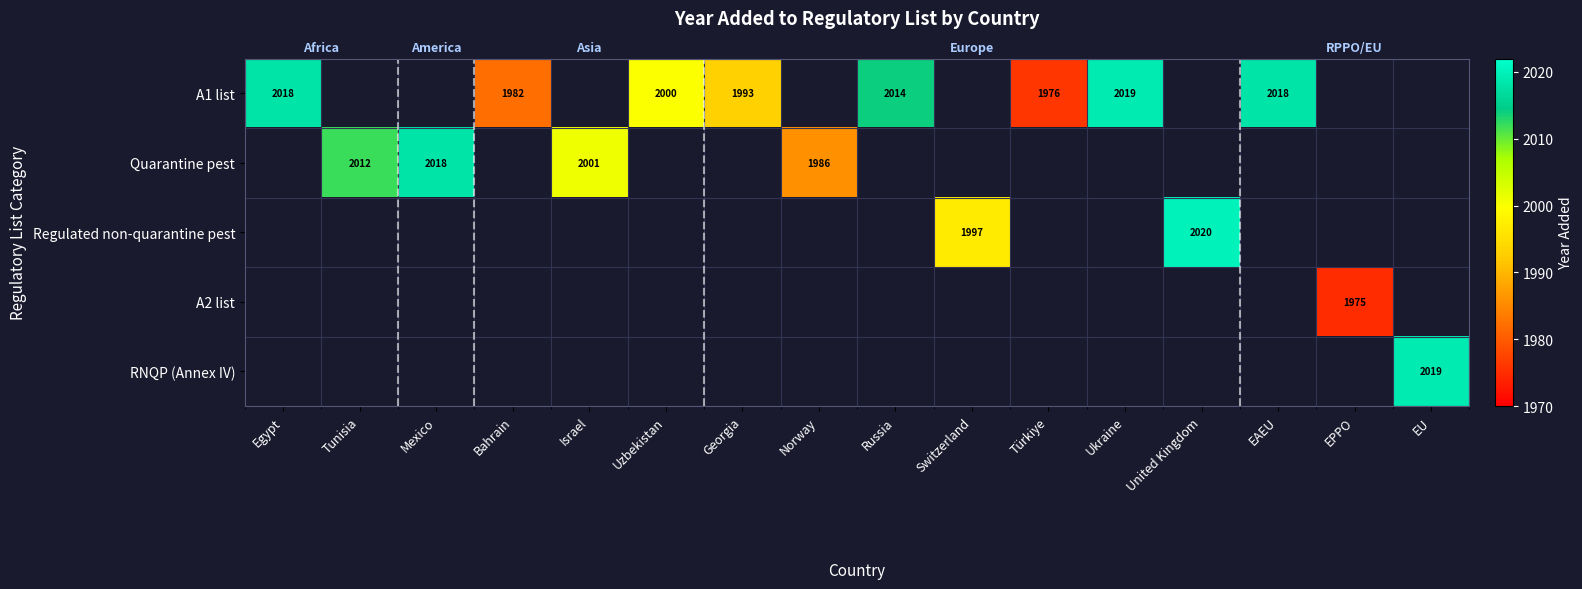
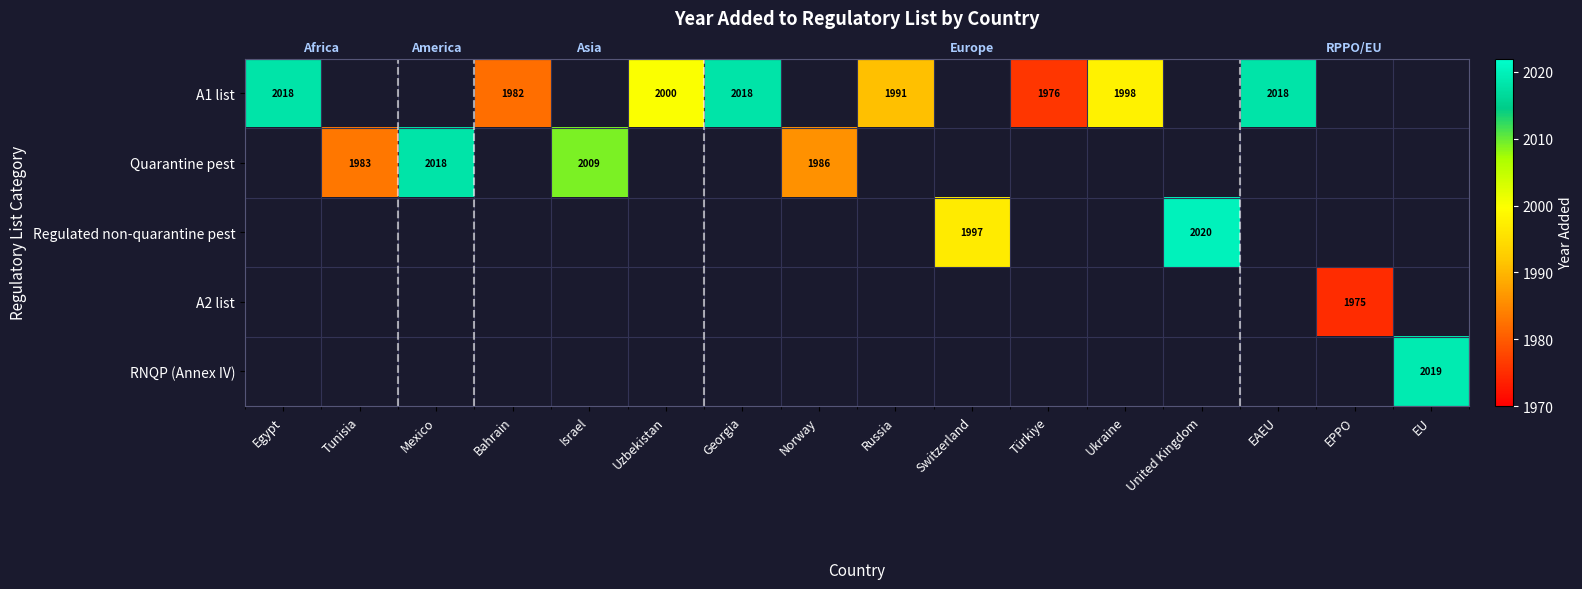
A1 list, Georgia: 1993 -> 2018
A1 list, Russia: 2014 -> 1991
A1 list, Ukraine: 2019 -> 1998
Quarantine pest, Tunisia: 2012 -> 1983
Quarantine pest, Israel: 2001 -> 2009
